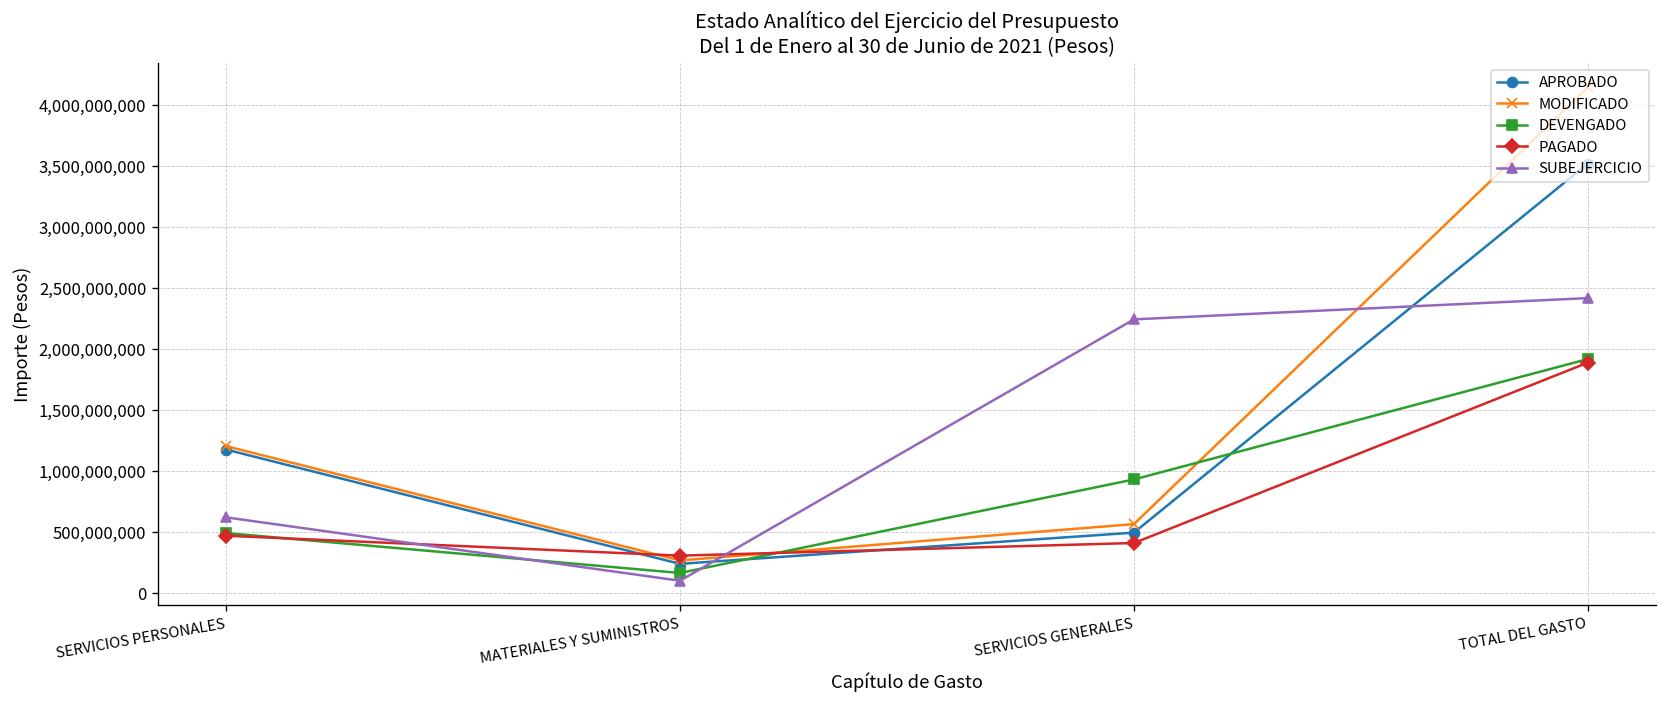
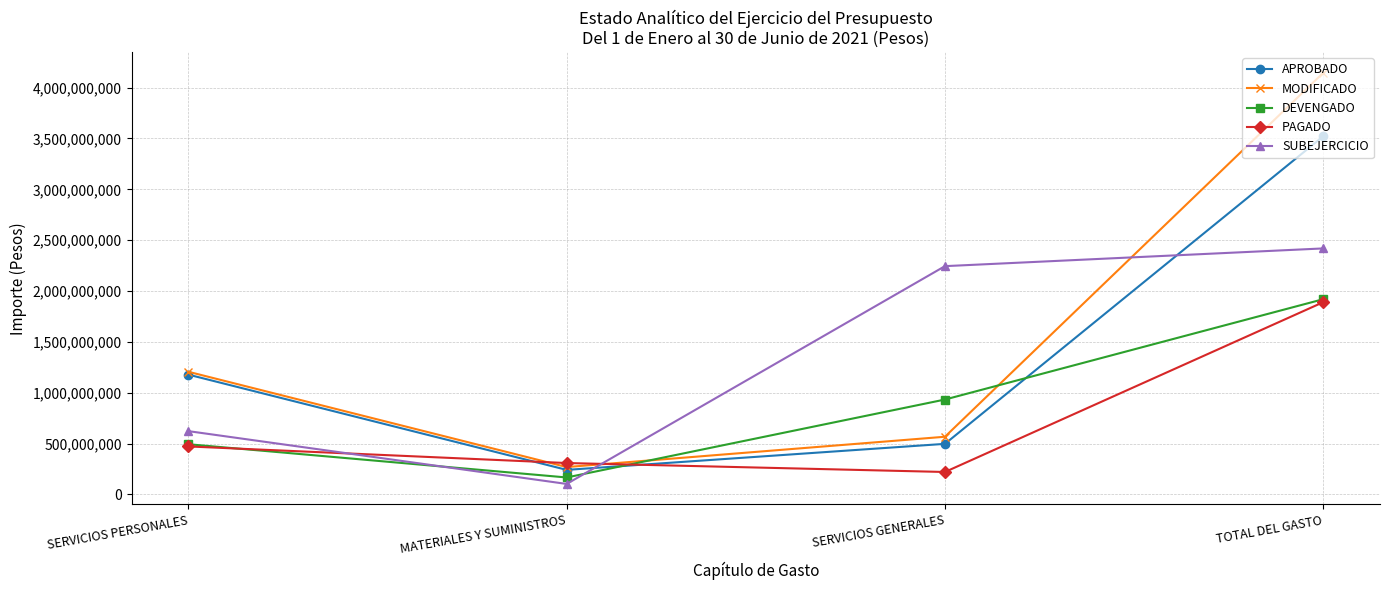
PAGADO, SERVICIOS GENERALES: 410,000,000 -> 220,000,000
